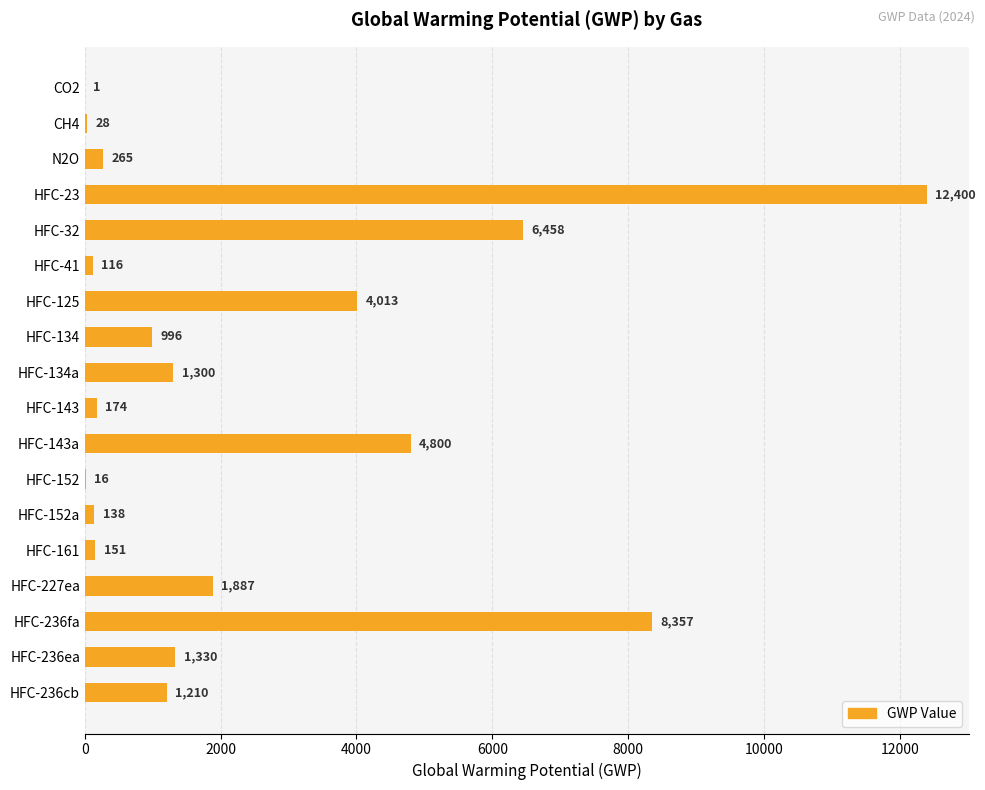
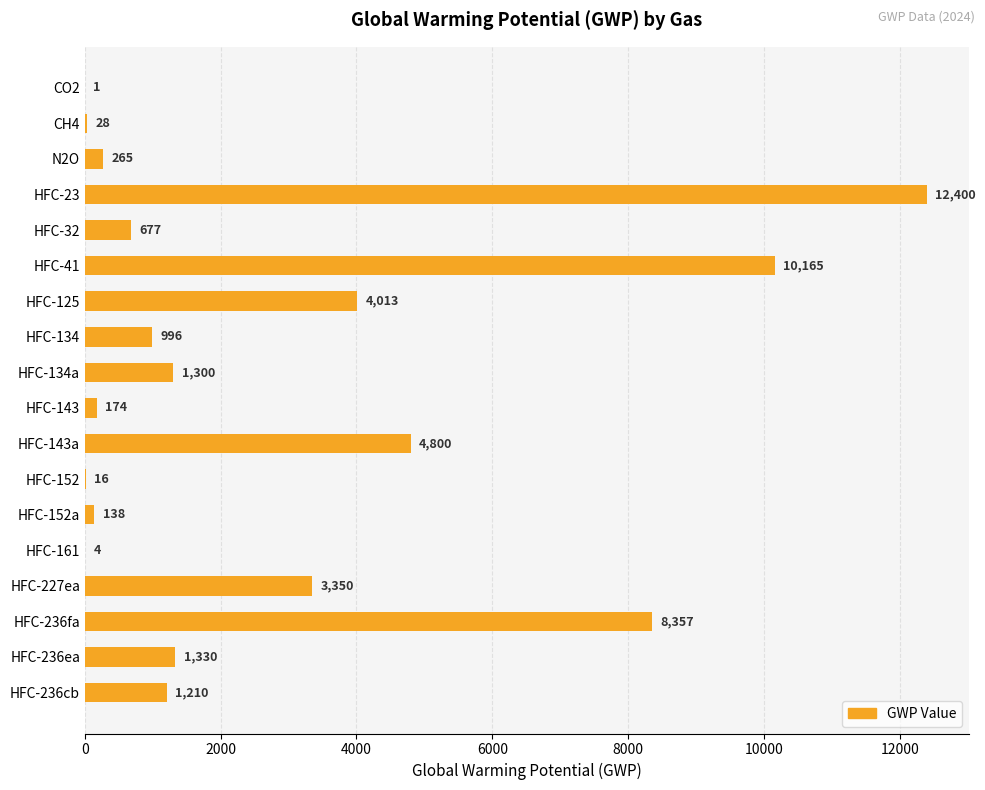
HFC-32: 6,458 -> 677
HFC-41: 116 -> 10,165
HFC-161: 151 -> 4
HFC-227ea: 1,887 -> 3,350
